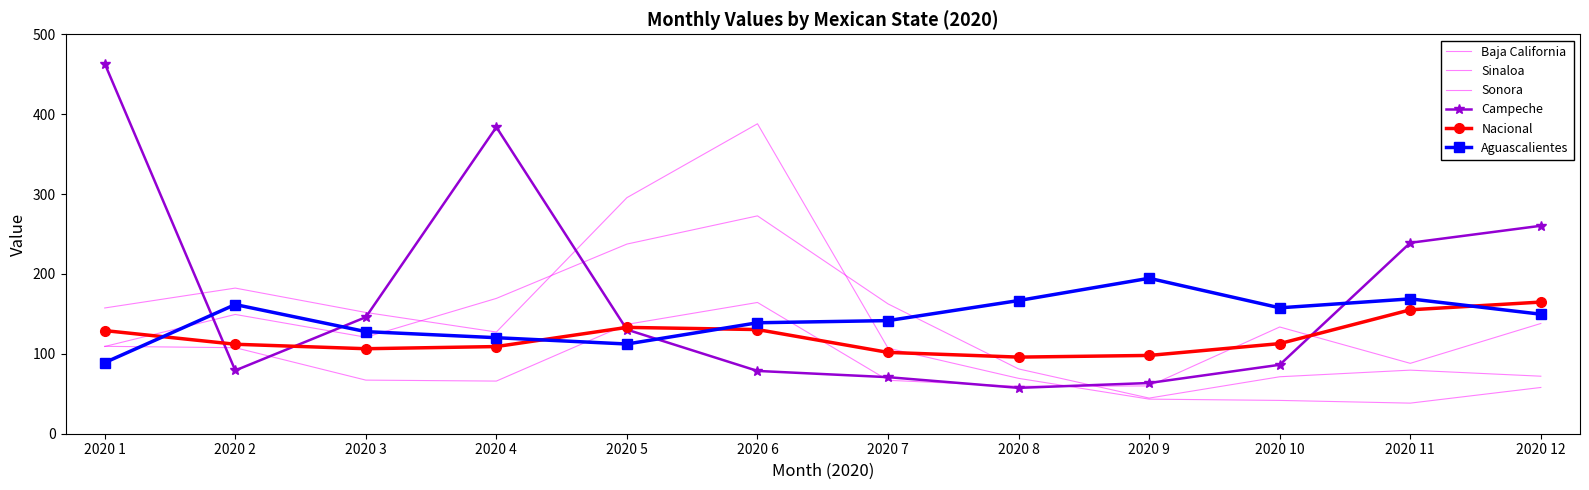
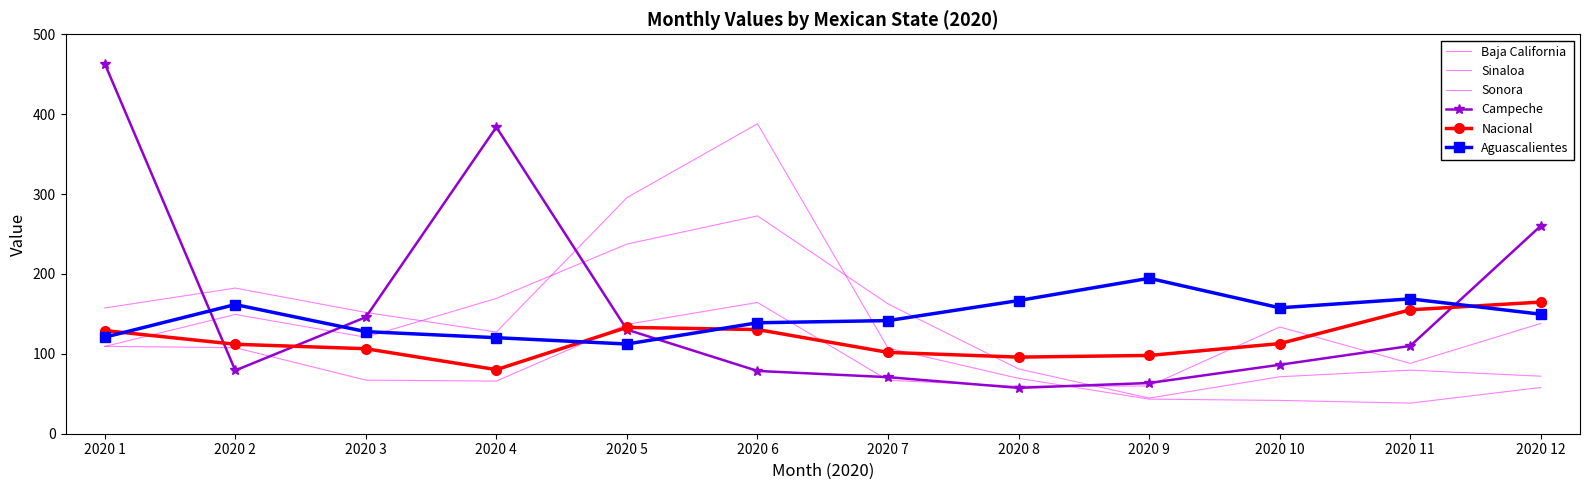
Aguascalientes, 2020 1: 90 -> 120
Nacional, 2020 4: 110 -> 80
Campeche, 2020 11: 240 -> 110
